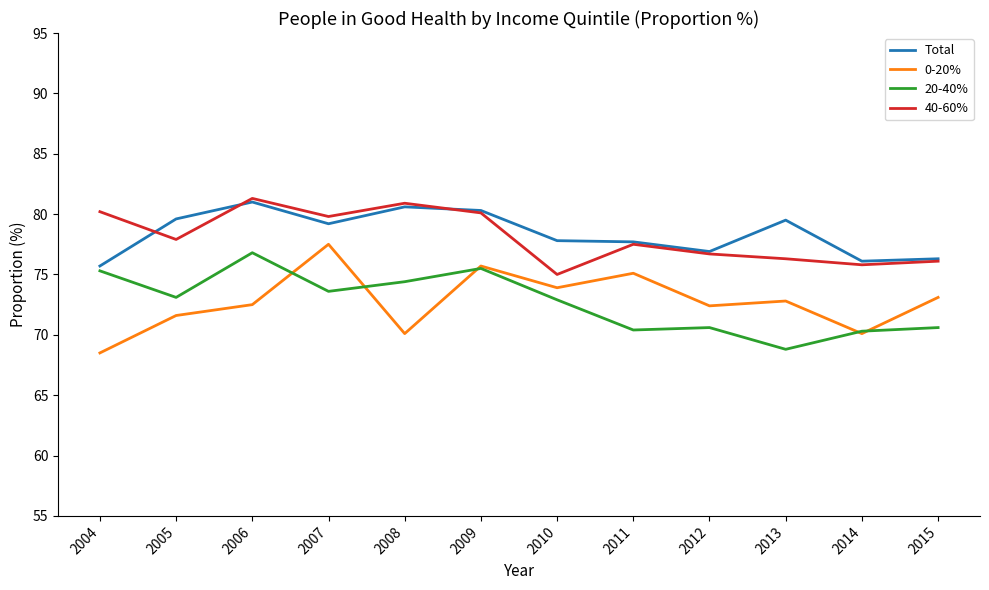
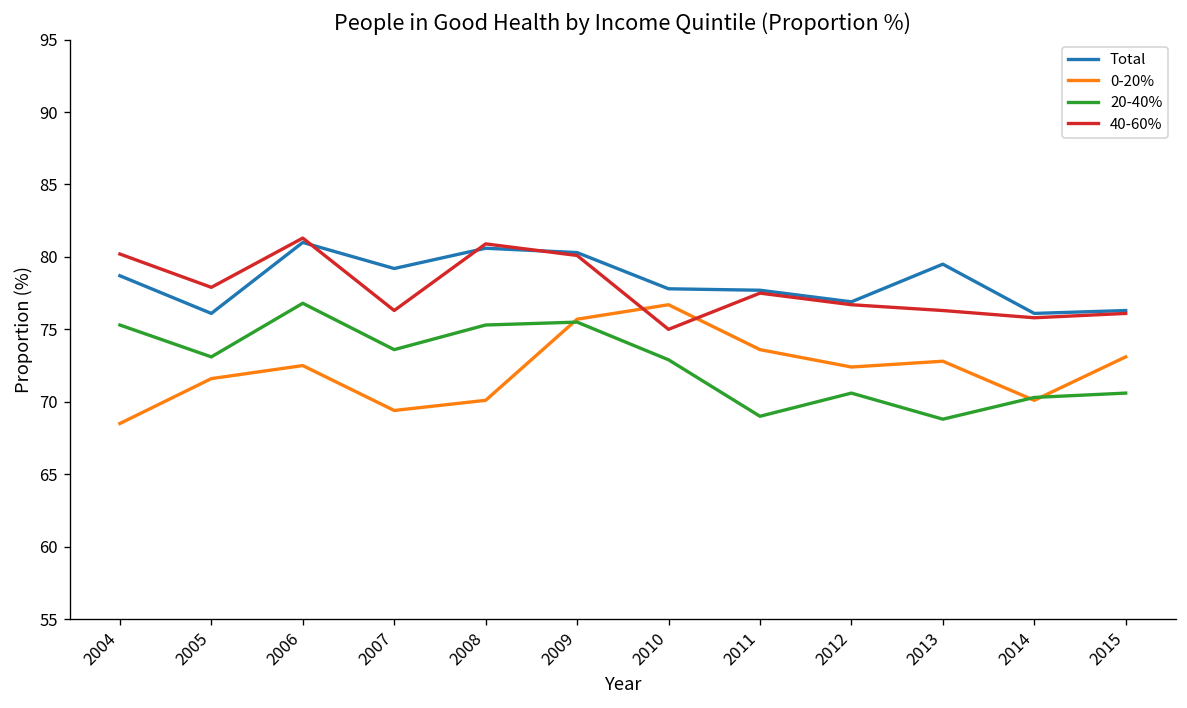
Total, 2004: 75.7 -> 78.7
Total, 2005: 79.6 -> 76.1
0-20%, 2007: 77.5 -> 69.4
40-60%, 2007: 79.8 -> 76.3
20-40%, 2008: 74.4 -> 75.3
0-20%, 2010: 73.9 -> 76.7
0-20%, 2011: 75.1 -> 73.6
20-40%, 2011: 70.4 -> 69.0
